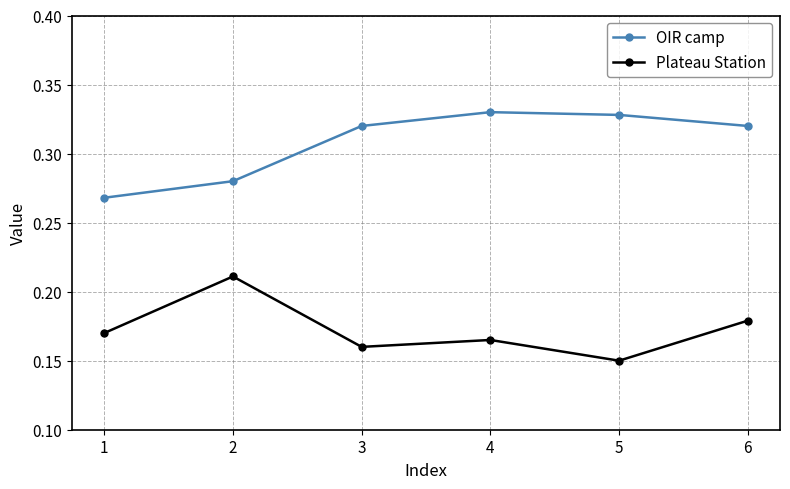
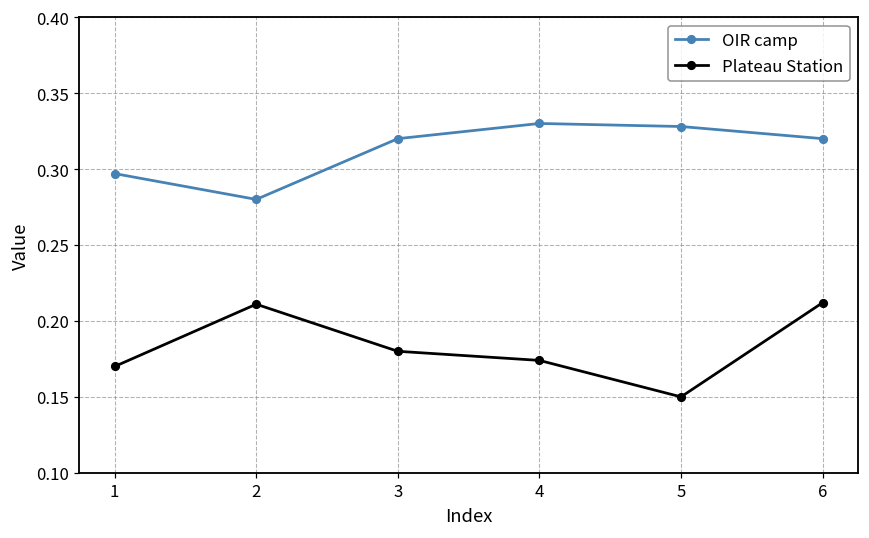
OIR camp, 1: 0.268 -> 0.297
Plateau Station, 3: 0.16 -> 0.18
Plateau Station, 4: 0.165 -> 0.174
Plateau Station, 6: 0.179 -> 0.212
